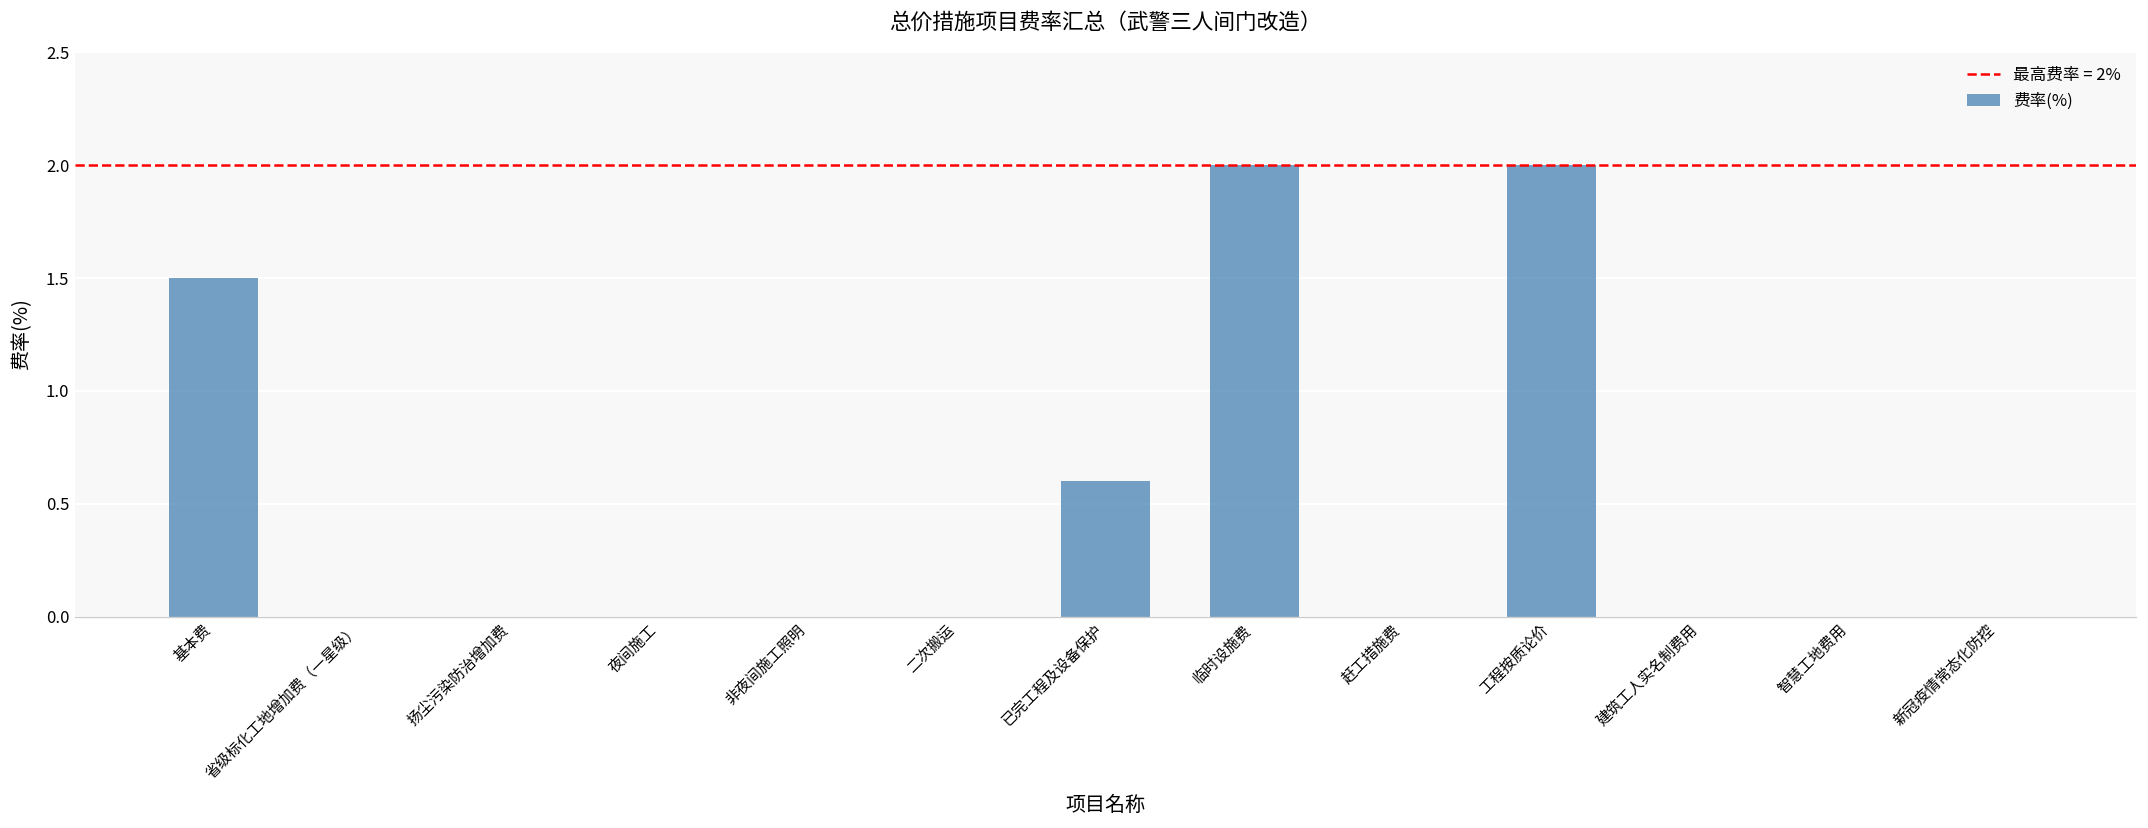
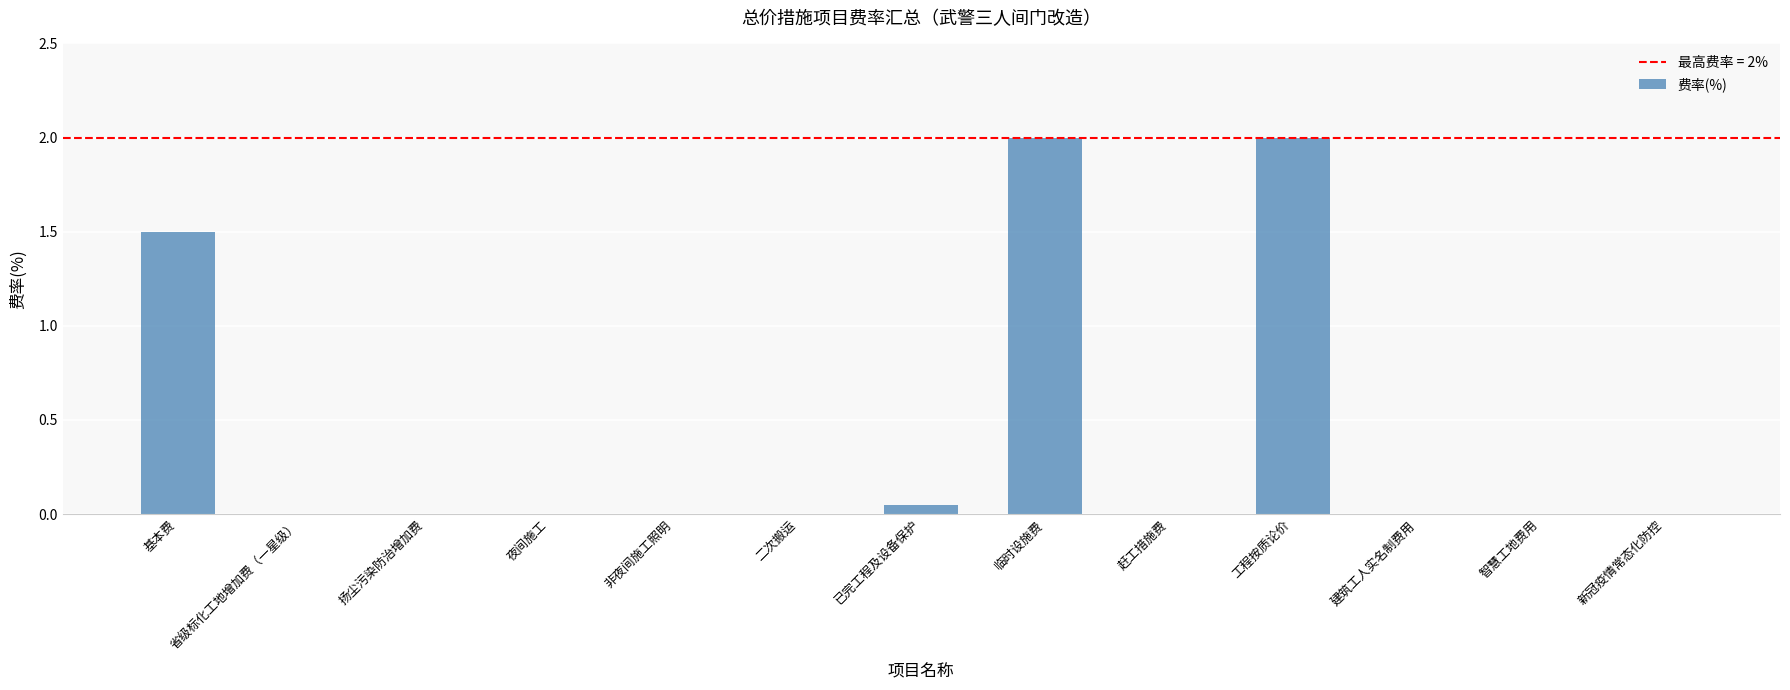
已完工程及设备保护: 0.60 -> 0.05
